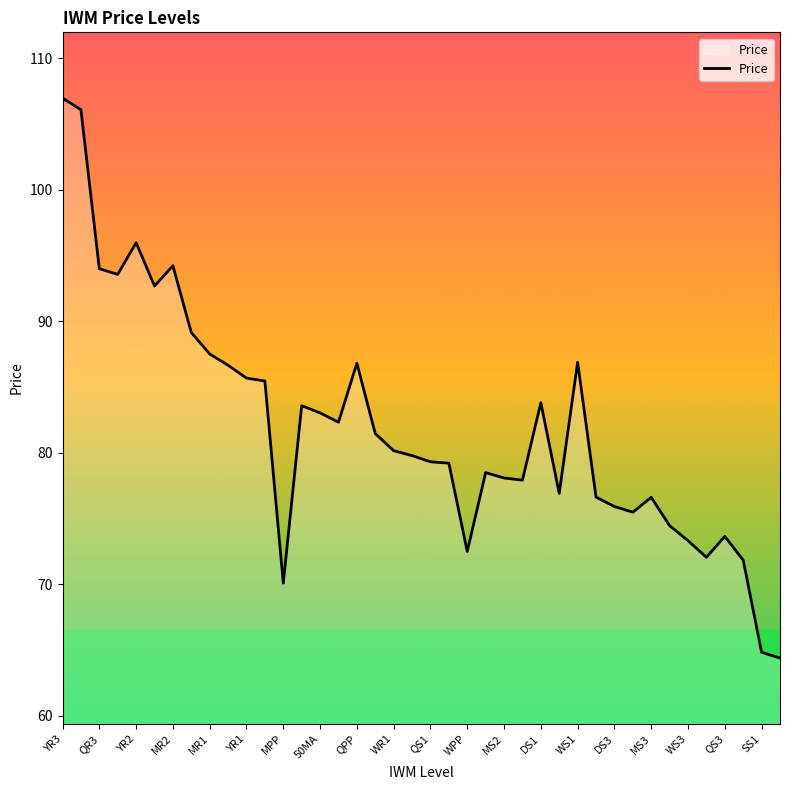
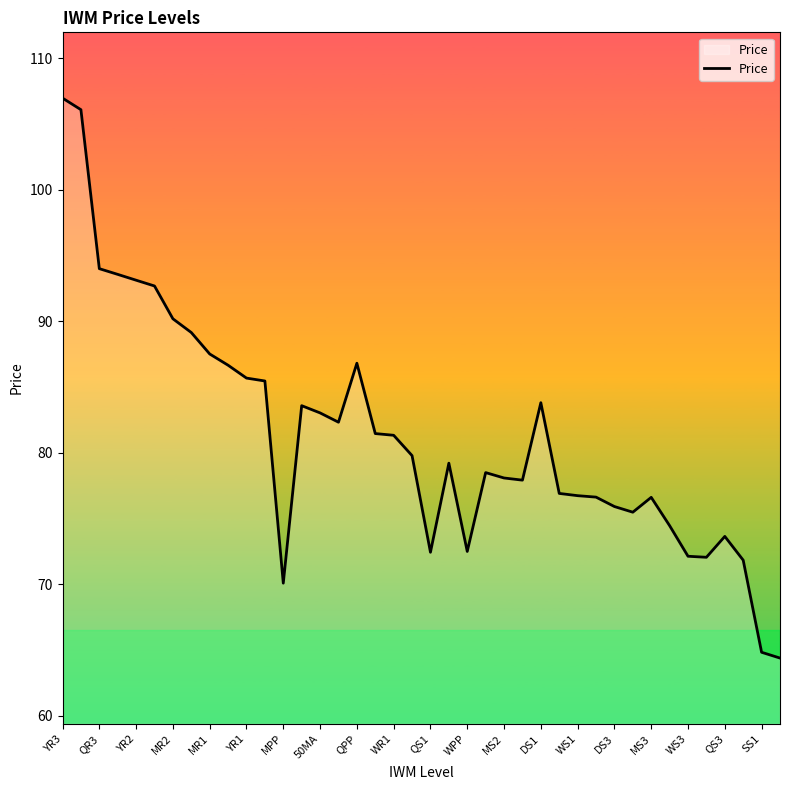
YR2: 96.0 -> 93.1
MR2: 94.2 -> 90.2
WR1: 80.2 -> 81.3
QS1: 79.3 -> 72.4
WS1: 86.9 -> 76.7
WS3: 73.3 -> 72.1
